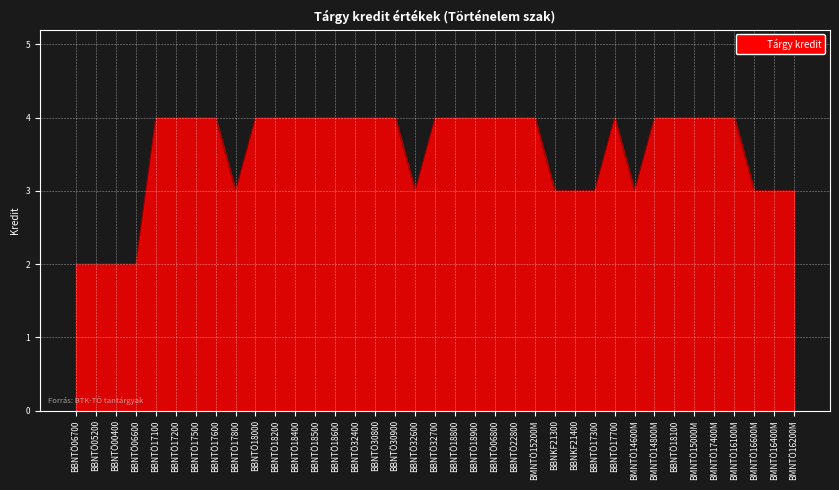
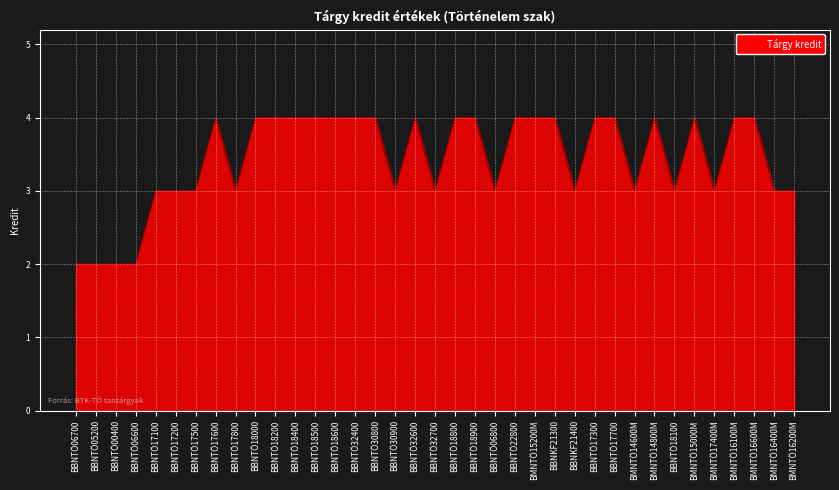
BBNTÖ17100: 4 -> 3
BBNTÖ17200: 4 -> 3
BBNTÖ17500: 4 -> 3
BBNTÖ30900: 4 -> 3
BBNTÖ32600: 3 -> 4
BBNTÖ32700: 4 -> 3
BBNTÖ06800: 4 -> 3
BBNKF21300: 3 -> 4
BBNTÖ17300: 3 -> 4
BBNTÖ18100: 4 -> 3
BMNTÖ17400M: 4 -> 3
BMNTÖ16600M: 3 -> 4
